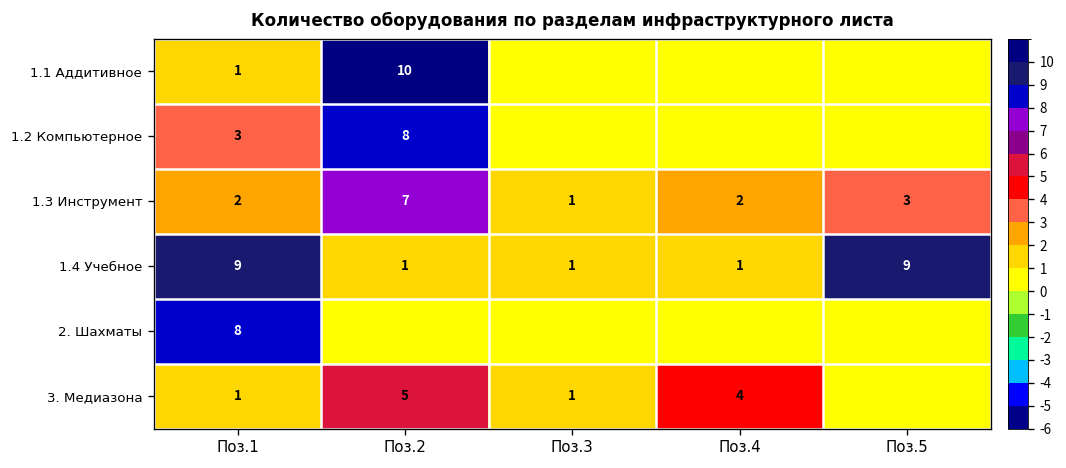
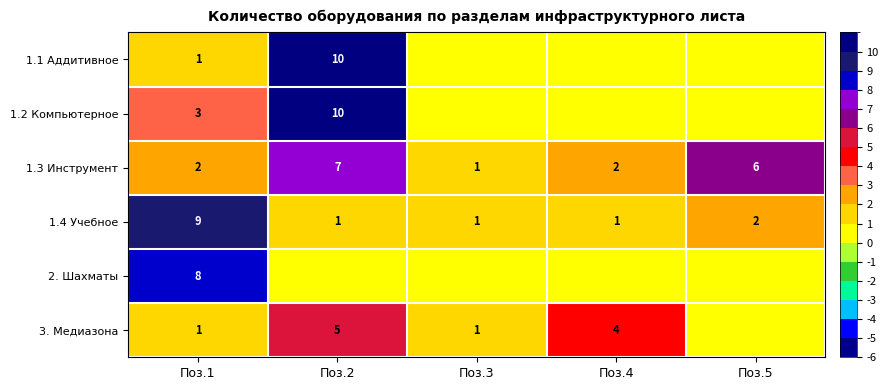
1.2 Компьютерное, Поз.2: 8 -> 10
1.3 Инструмент, Поз.5: 3 -> 6
1.4 Учебное, Поз.5: 9 -> 2
